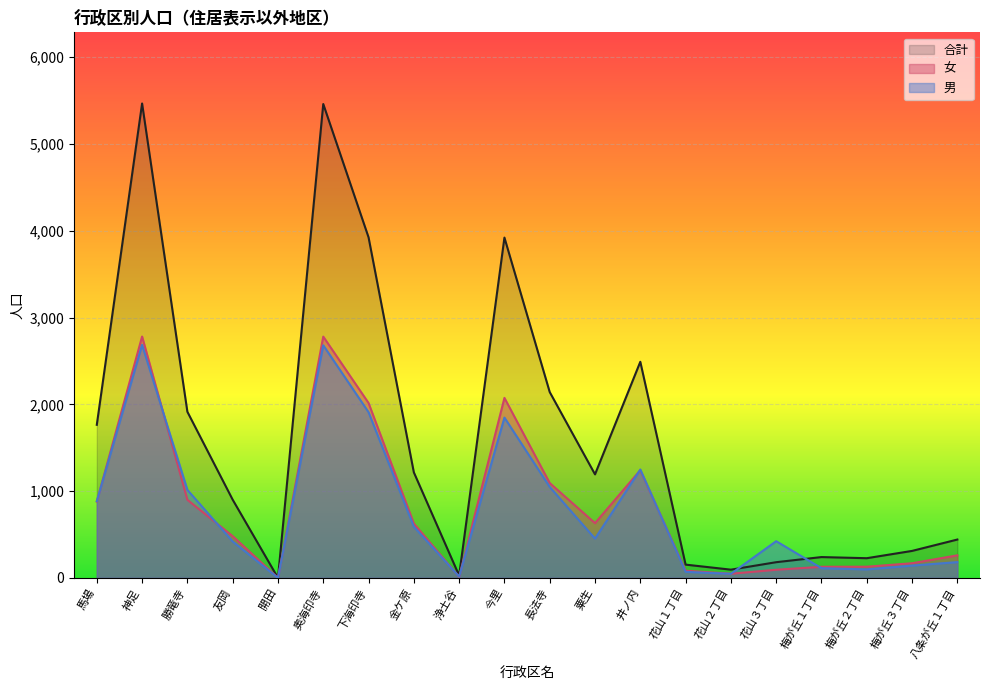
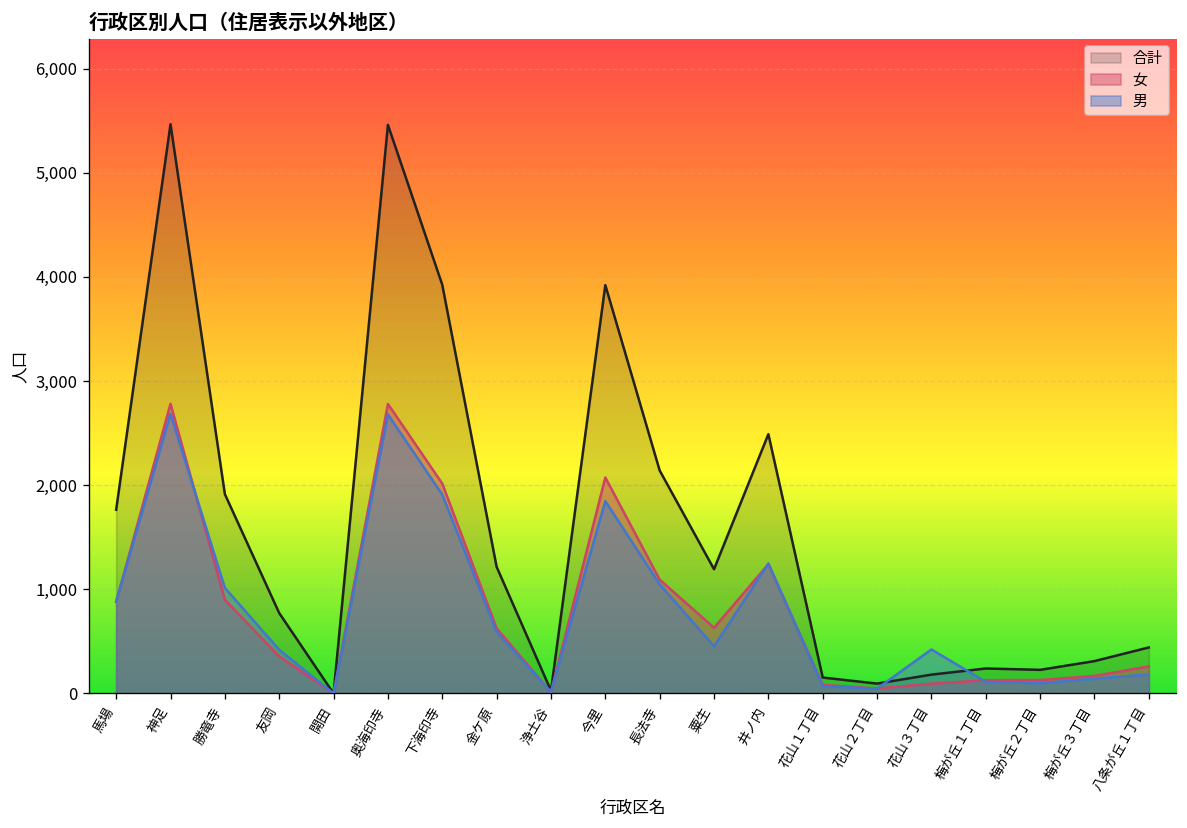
合計, 友岡: 900 -> 800
女, 友岡: 500 -> 400
